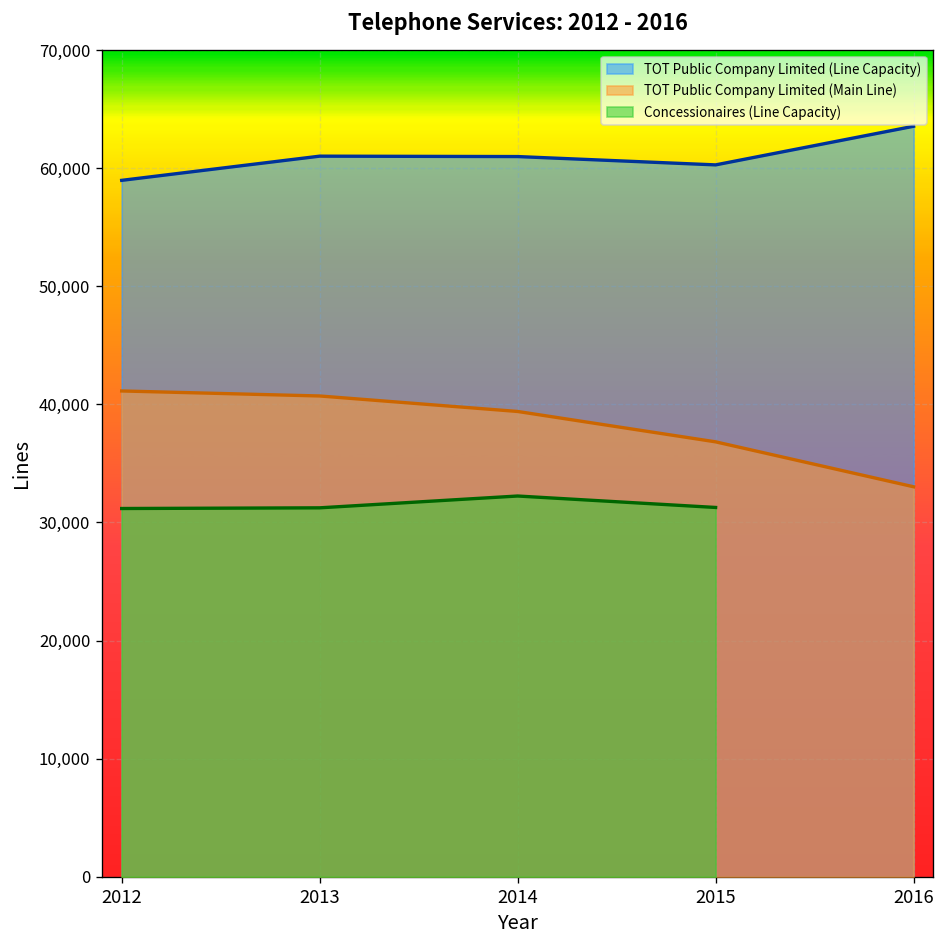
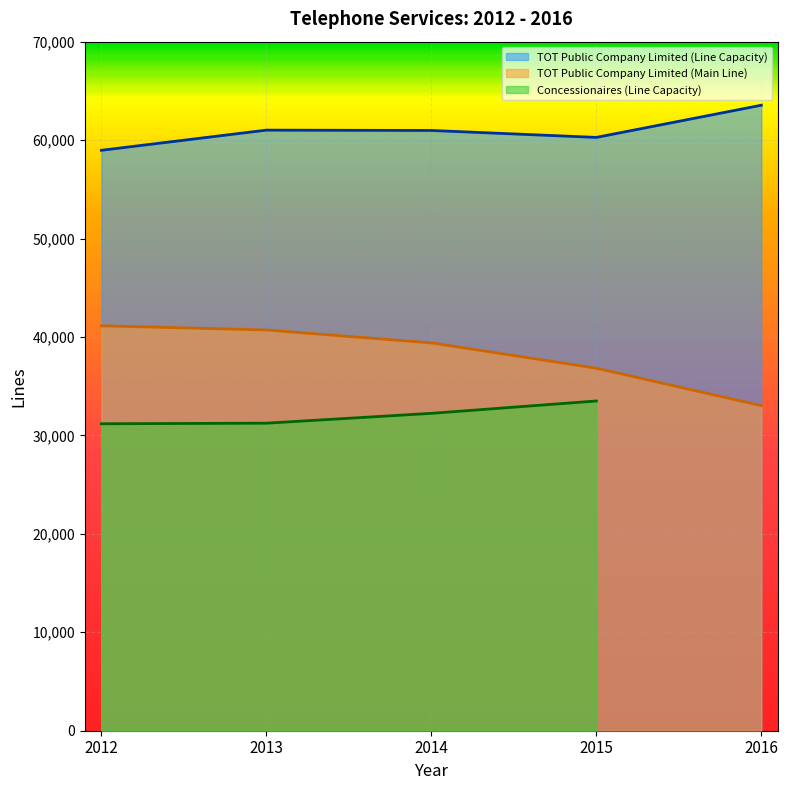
Concessionaires (Line Capacity), 2015: 31,000 -> 33,000
